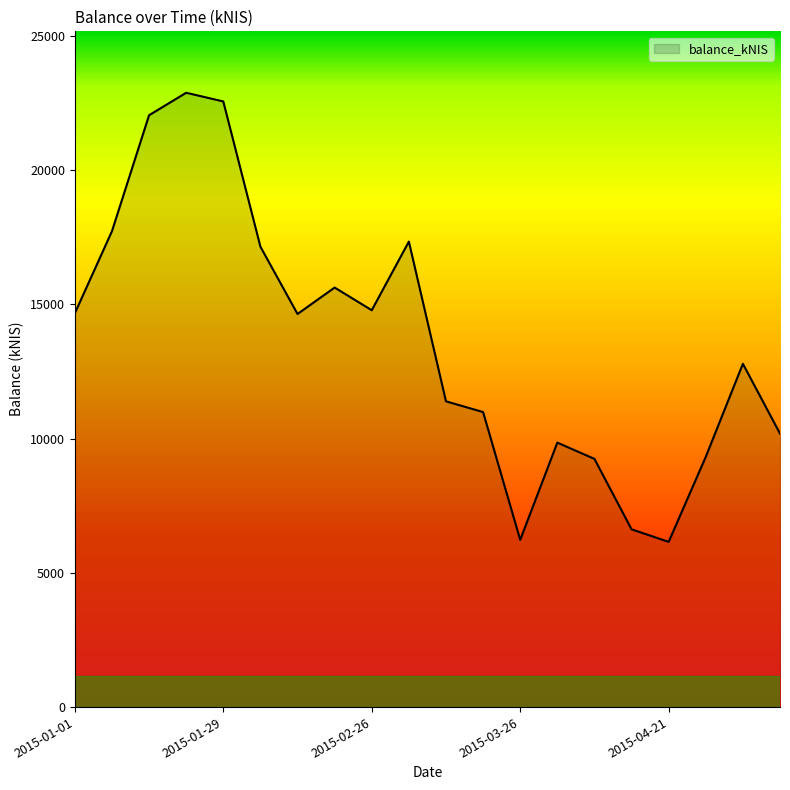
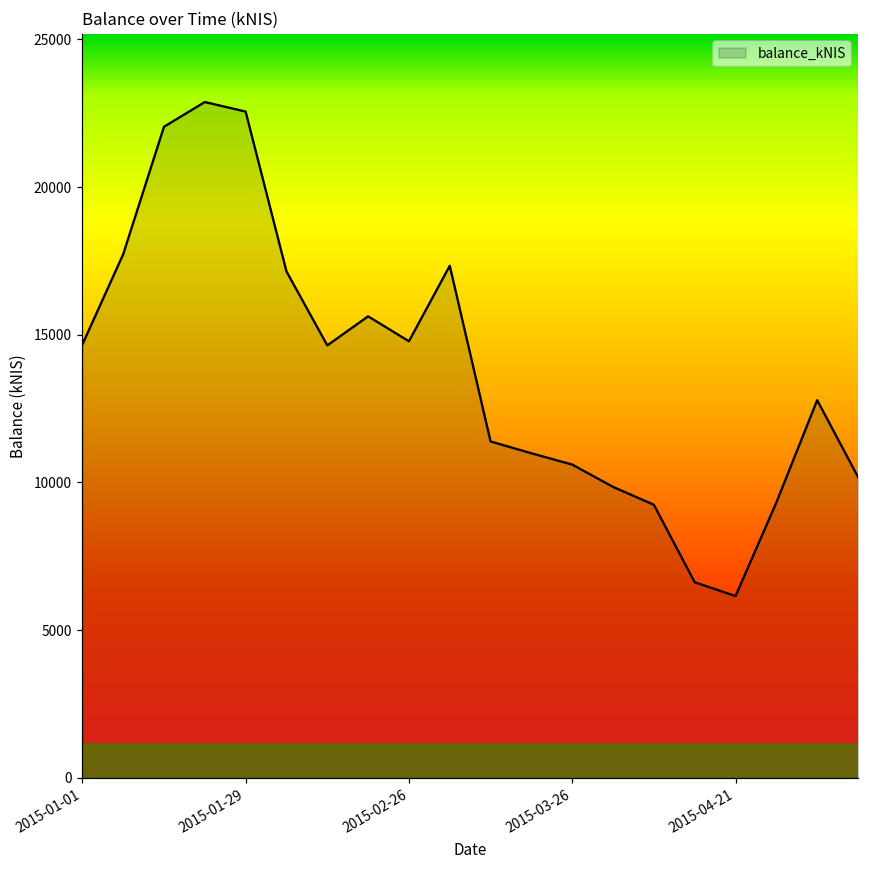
2015-03-26: 6200 -> 10600
